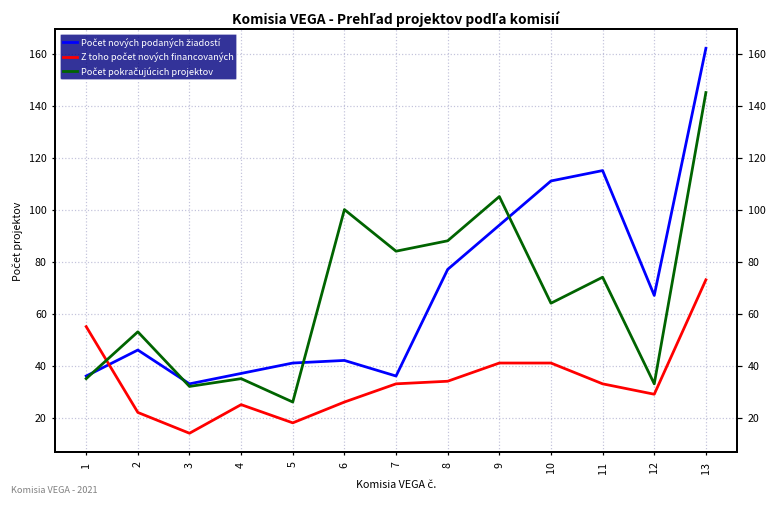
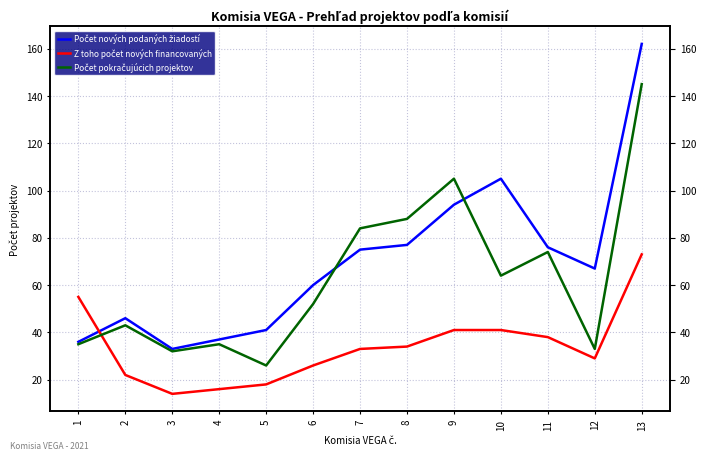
Počet pokračujúcich projektov, 2: 53 -> 43
Z toho počet nových financovaných, 4: 25 -> 16
Počet nových podaných žiadostí, 6: 42 -> 60
Počet pokračujúcich projektov, 6: 100 -> 52
Počet nových podaných žiadostí, 7: 36 -> 75
Počet nových podaných žiadostí, 10: 111 -> 105
Počet nových podaných žiadostí, 11: 115 -> 76
Z toho počet nových financovaných, 11: 33 -> 38
